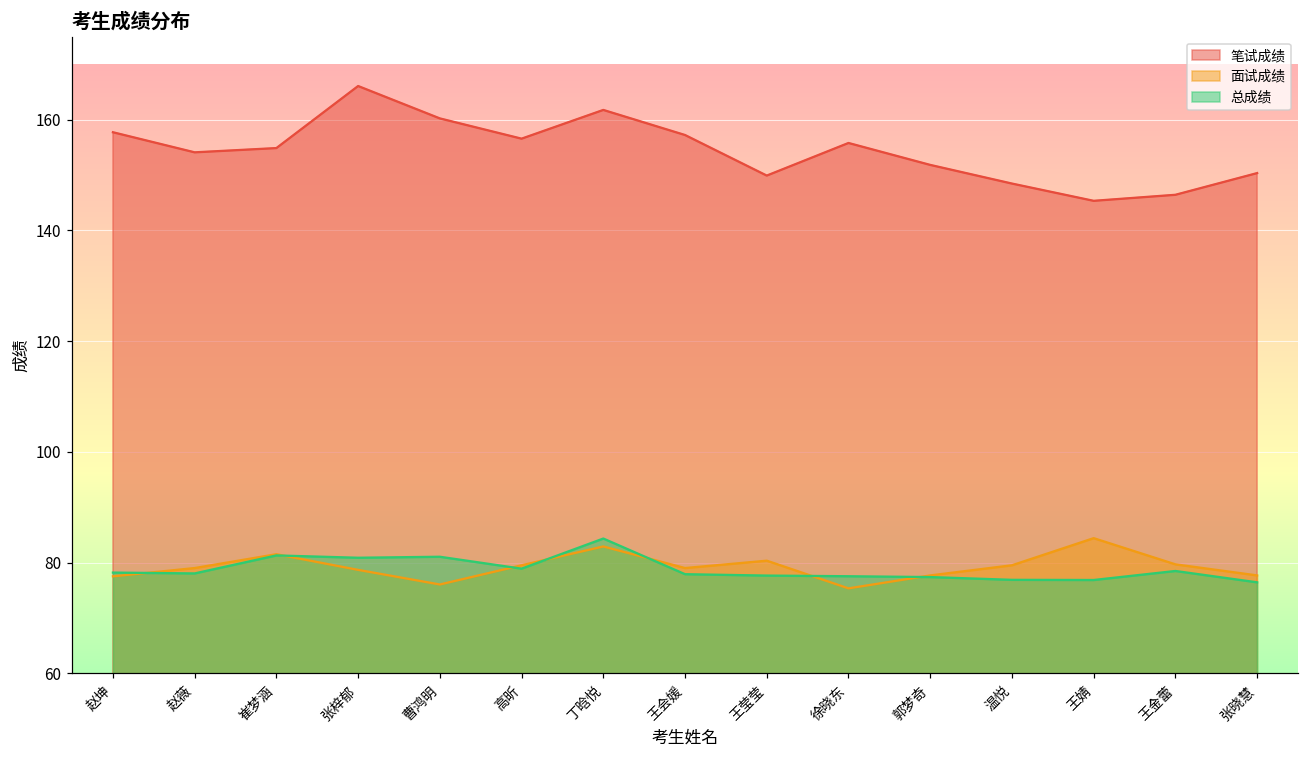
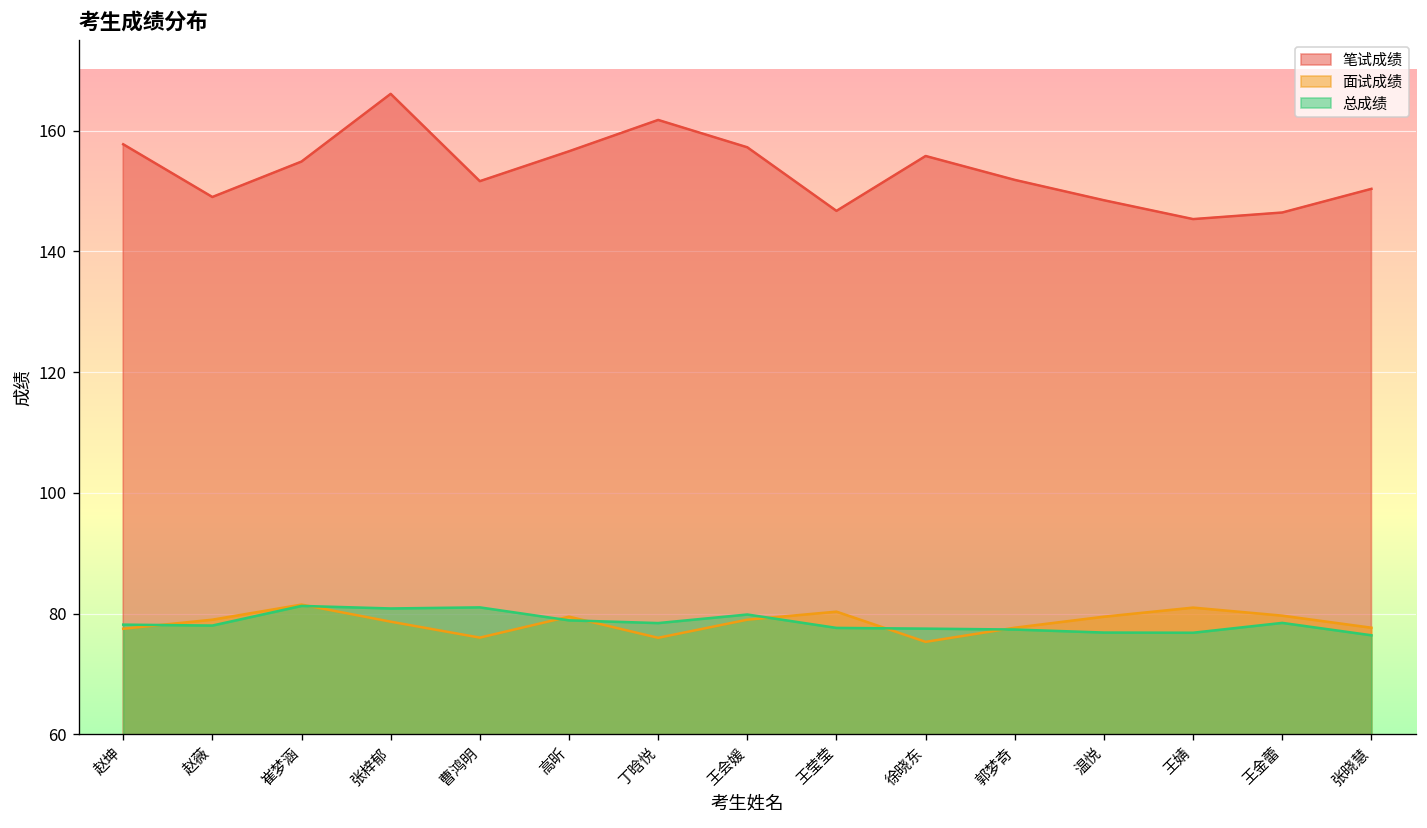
笔试成绩, 赵薇: 154 -> 149
笔试成绩, 曹鸿明: 160 -> 152
面试成绩, 丁晗悦: 83 -> 76
总成绩, 丁晗悦: 84 -> 78
总成绩, 王会媛: 78 -> 80
笔试成绩, 王莹莹: 150 -> 147
面试成绩, 王婧: 84 -> 81
